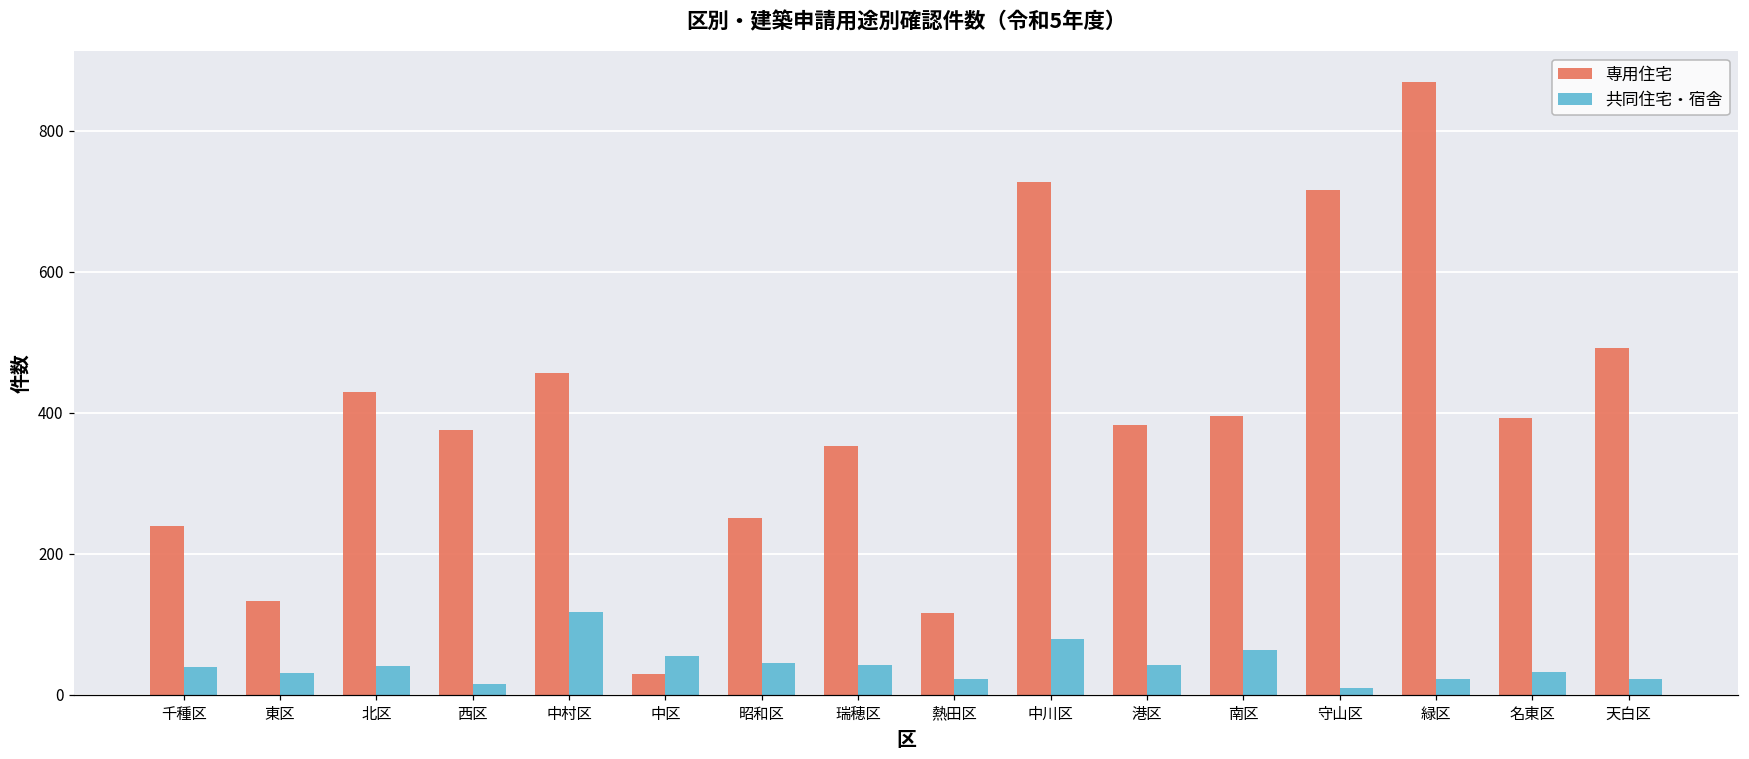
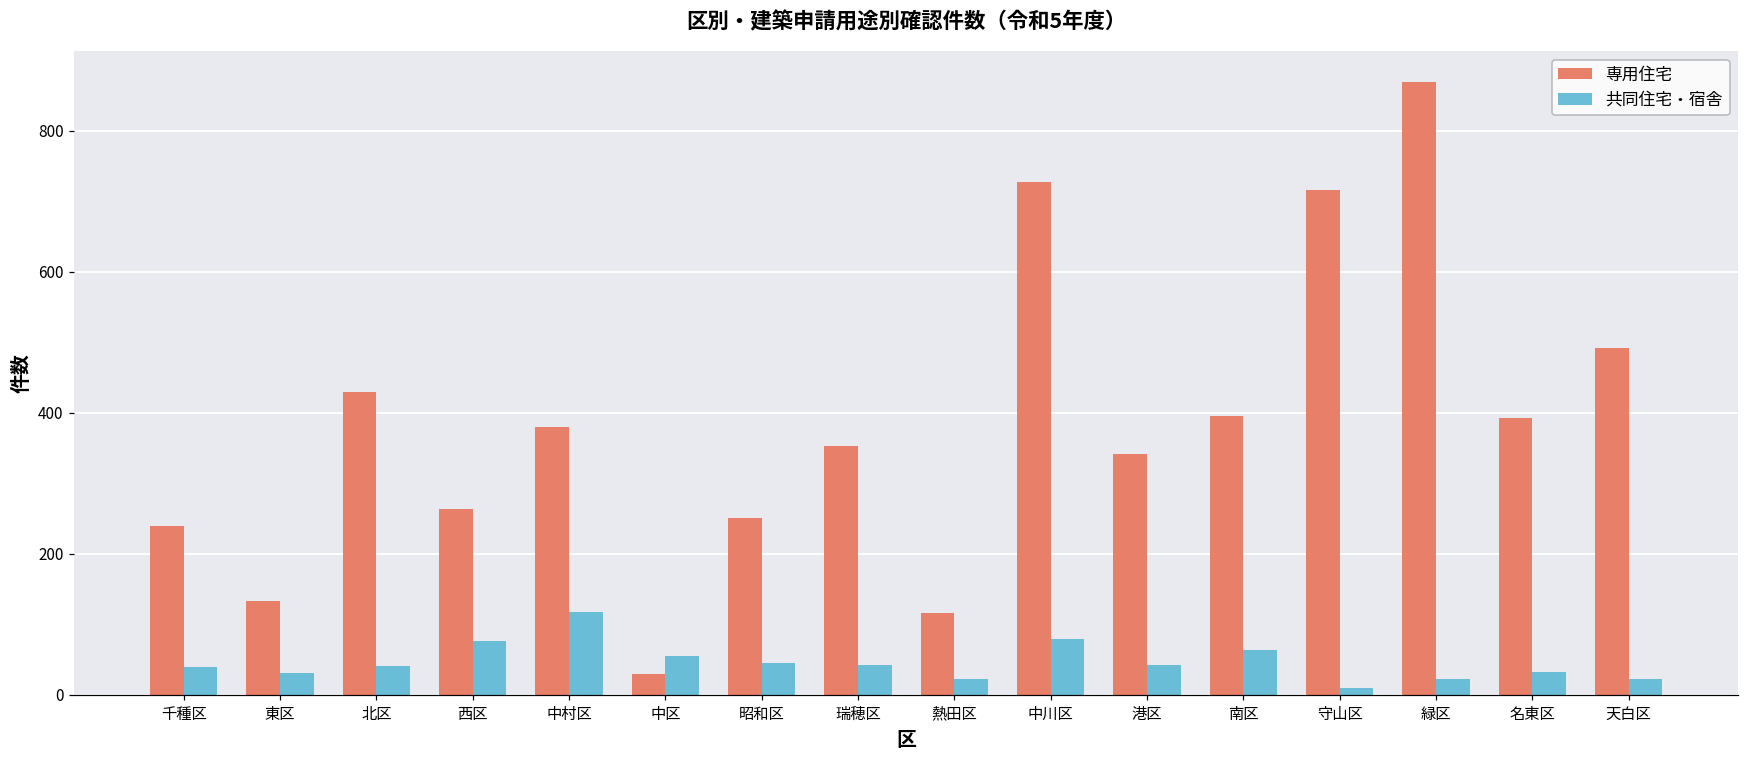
専用住宅, 西区: 380 -> 260
共同住宅・宿舎, 西区: 20 -> 80
専用住宅, 中村区: 460 -> 380
専用住宅, 港区: 380 -> 340
